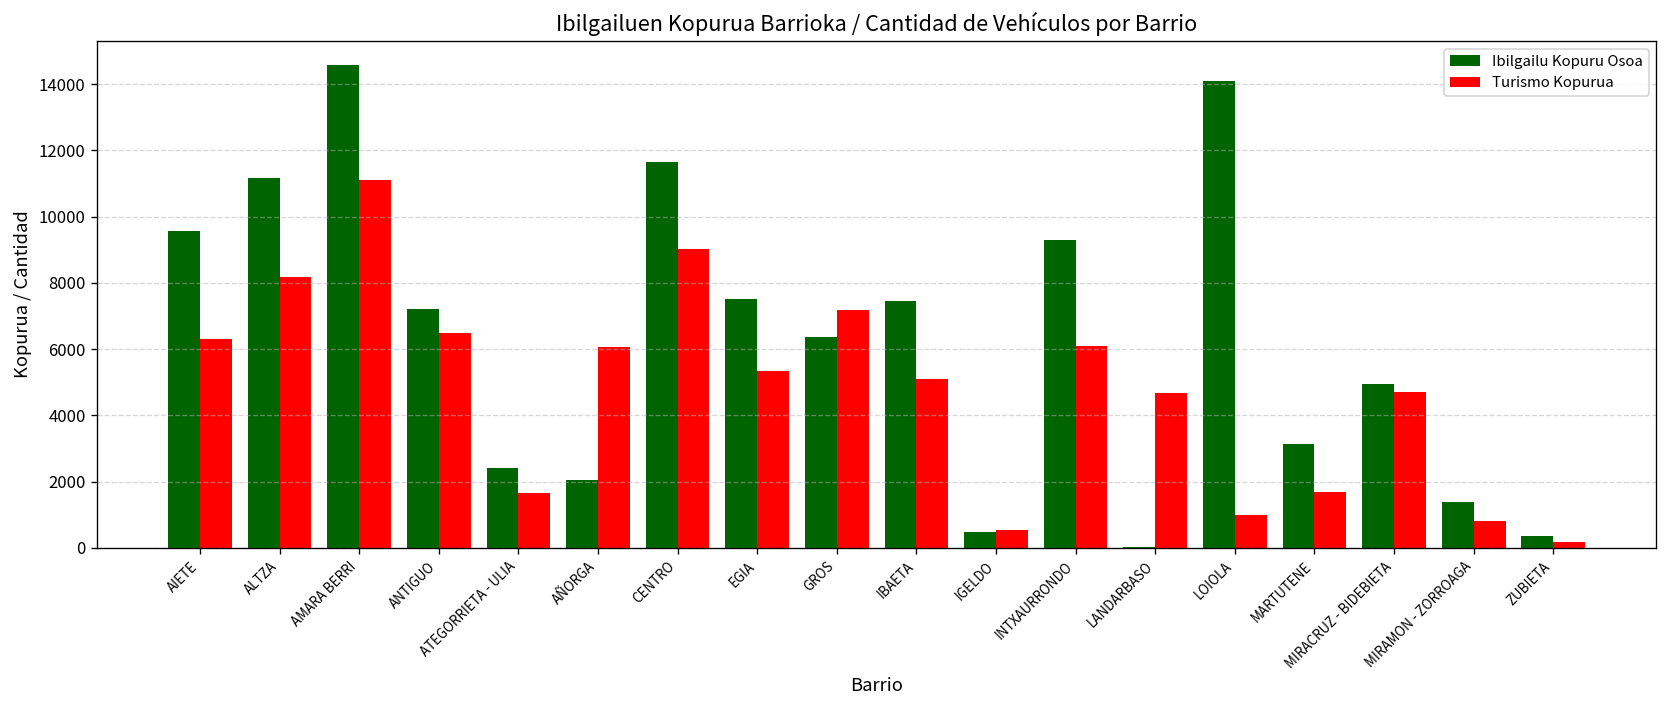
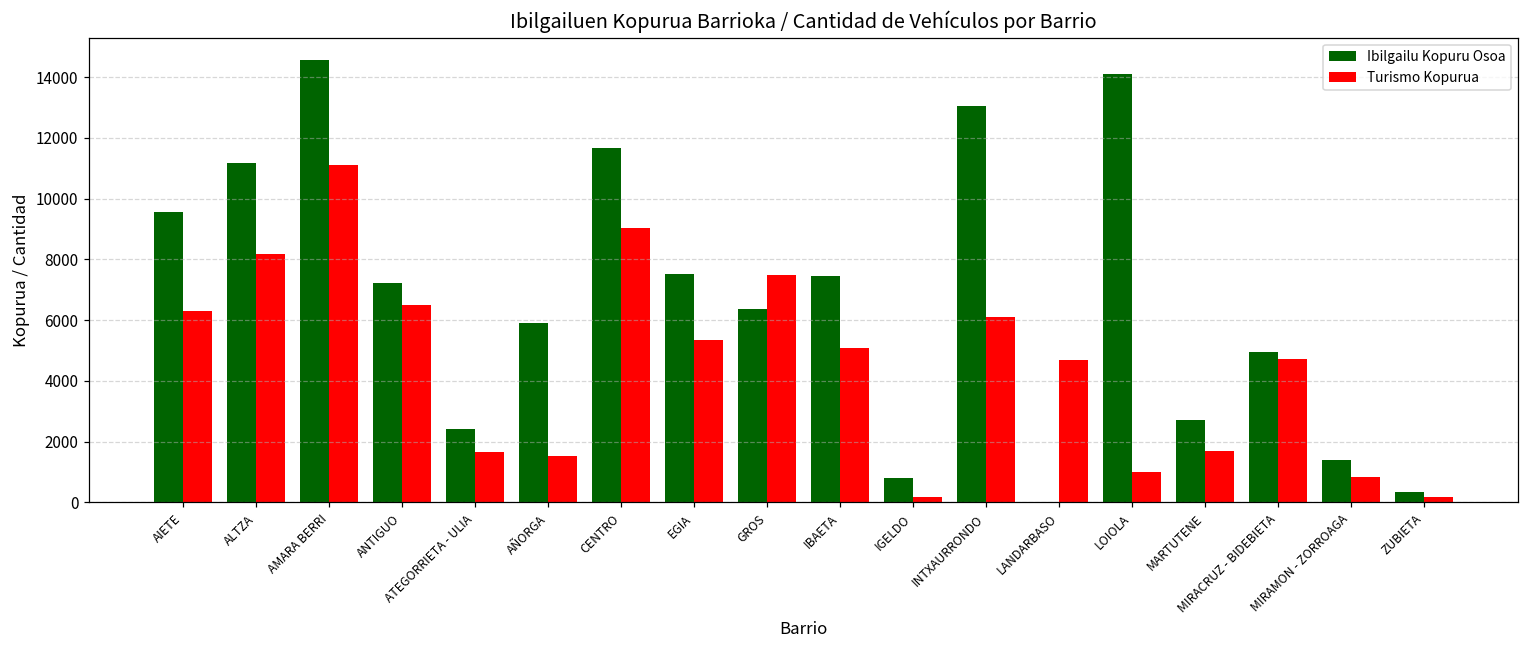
Ibilgailu Kopuru Osoa, AÑORGA: 2100 -> 5900
Turismo Kopurua, AÑORGA: 6100 -> 1500
Turismo Kopurua, GROS: 7200 -> 7500
Ibilgailu Kopuru Osoa, IGELDO: 500 -> 800
Turismo Kopurua, IGELDO: 500 -> 200
Ibilgailu Kopuru Osoa, INTXAURRONDO: 9300 -> 13100
Ibilgailu Kopuru Osoa, MARTUTENE: 3100 -> 2700
